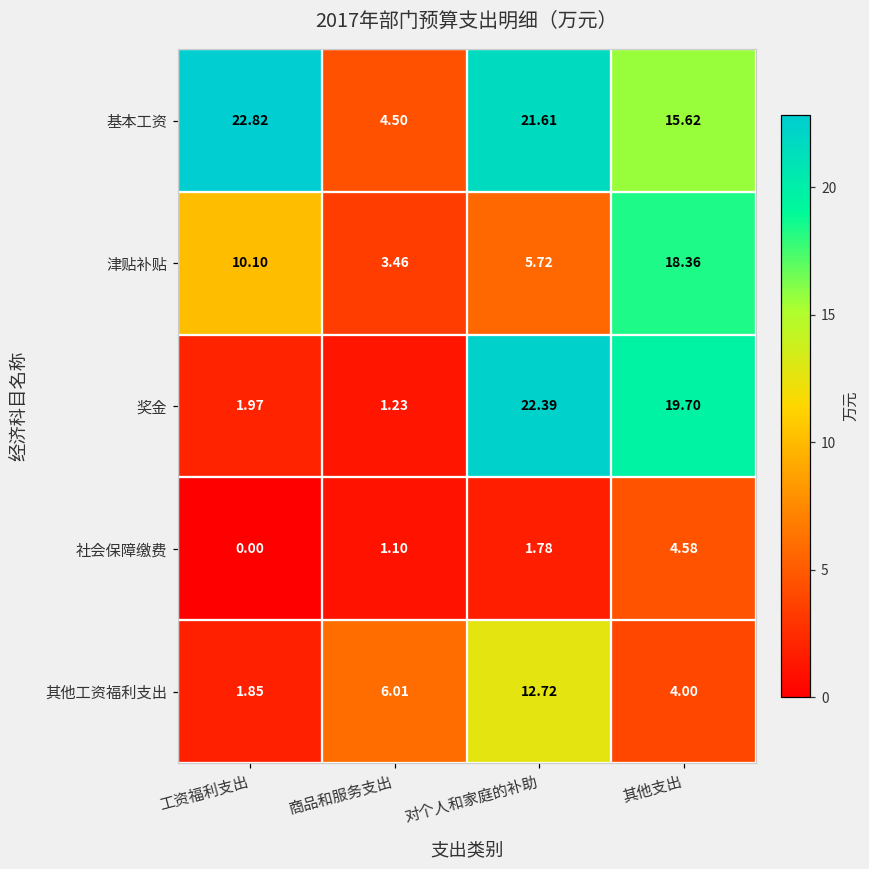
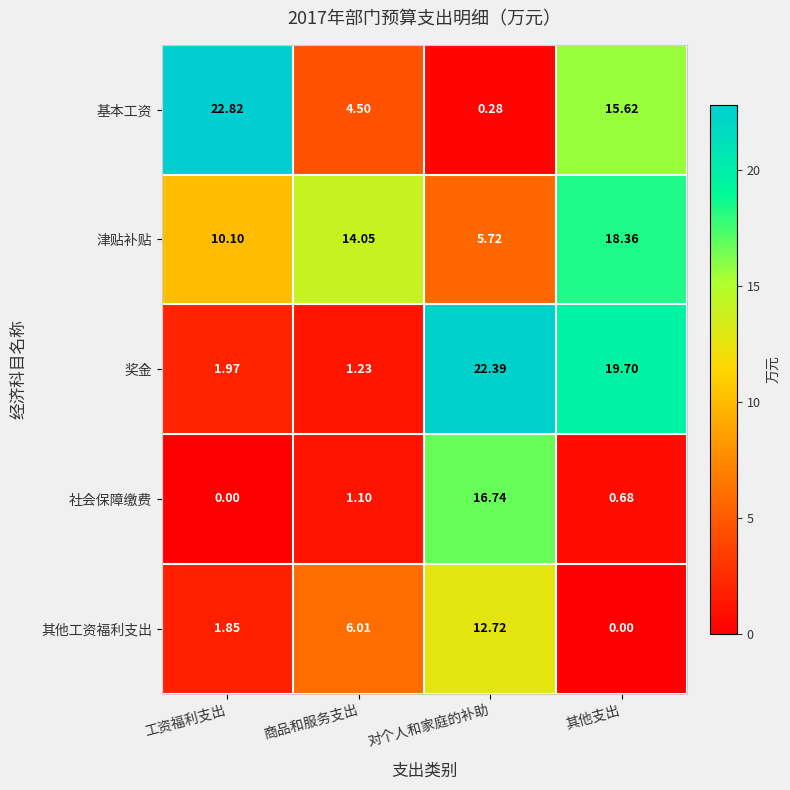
基本工资, 对个人和家庭的补助: 21.61 -> 0.28
津贴补贴, 商品和服务支出: 3.46 -> 14.05
社会保障缴费, 对个人和家庭的补助: 1.78 -> 16.74
社会保障缴费, 其他支出: 4.58 -> 0.68
其他工资福利支出, 其他支出: 4.00 -> 0.00
